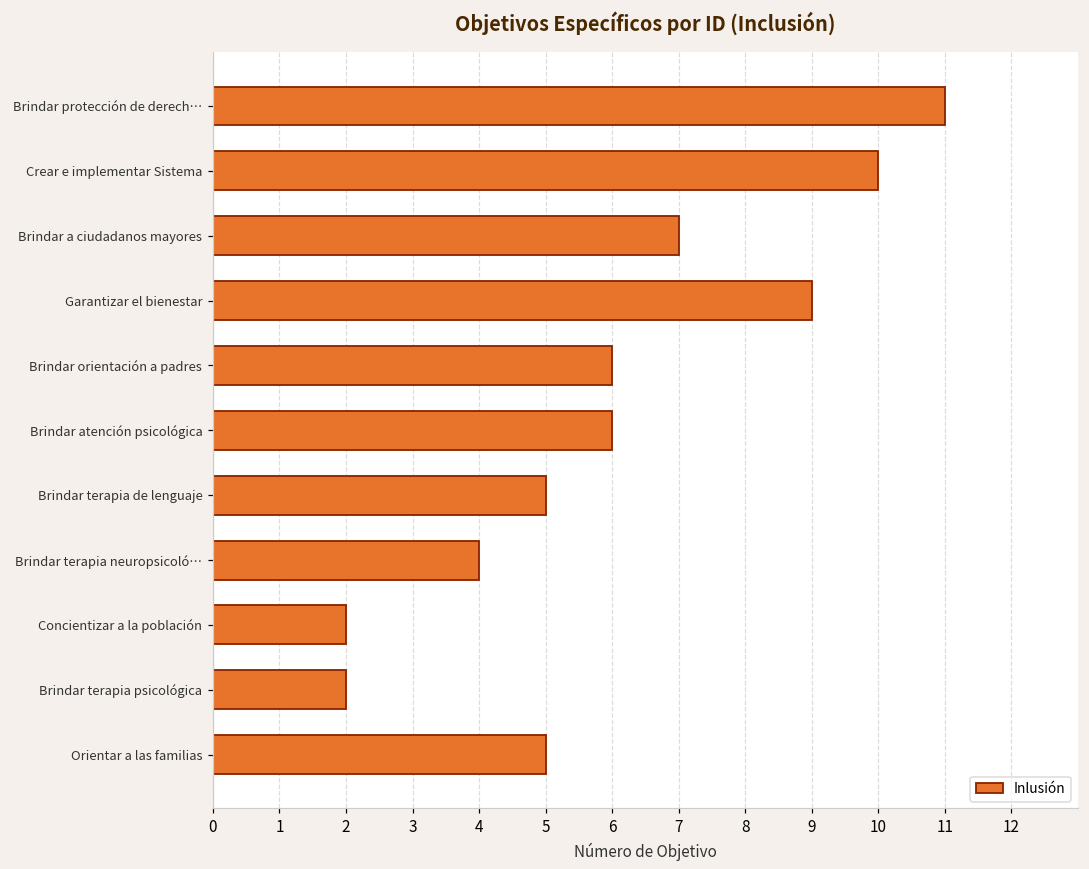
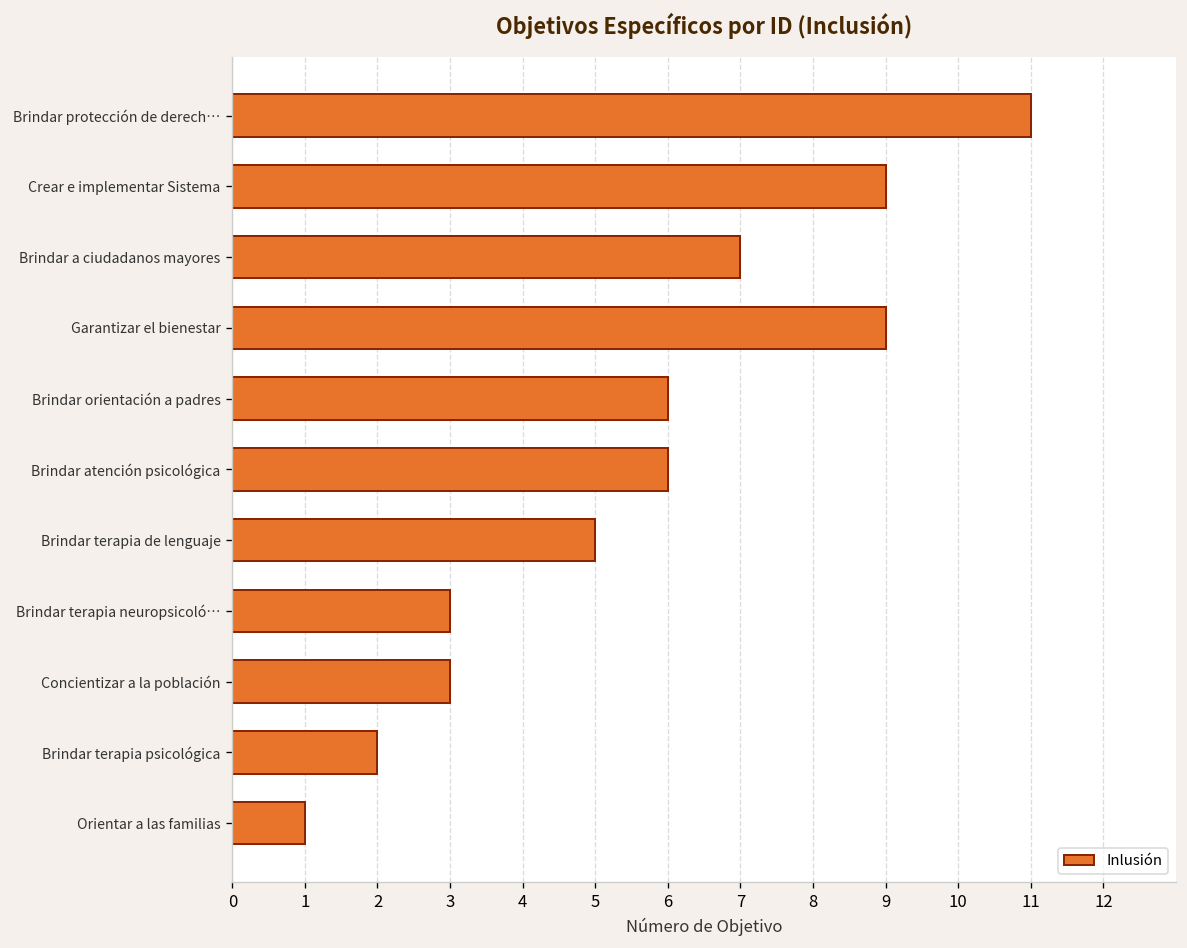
Crear e implementar Sistema: 10 -> 9
Brindar terapia neuropsicoló…: 4 -> 3
Concientizar a la población: 2 -> 3
Orientar a las familias: 5 -> 1
